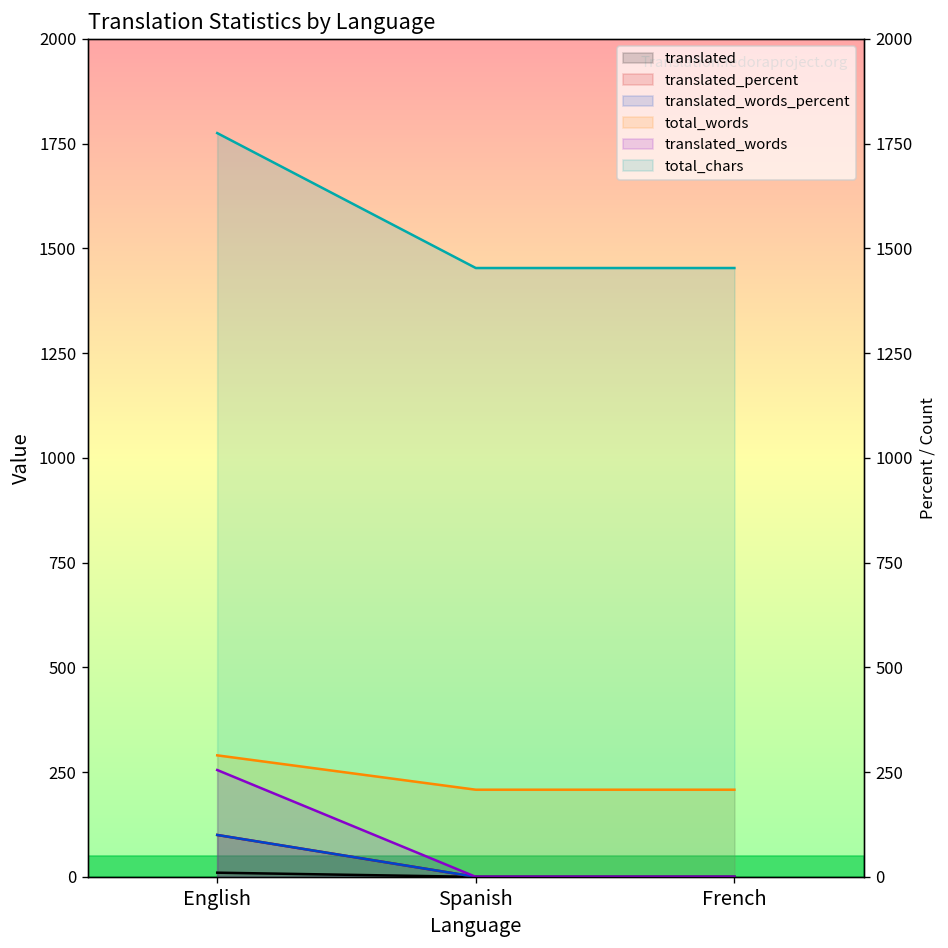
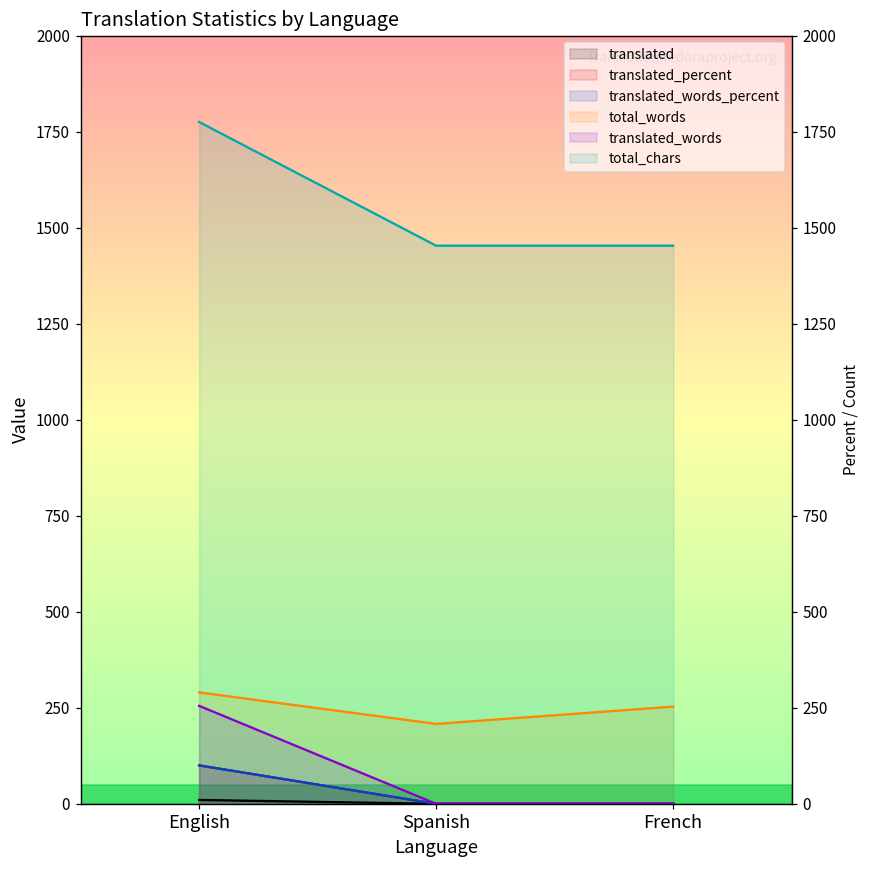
total_words, French: 210 -> 250
